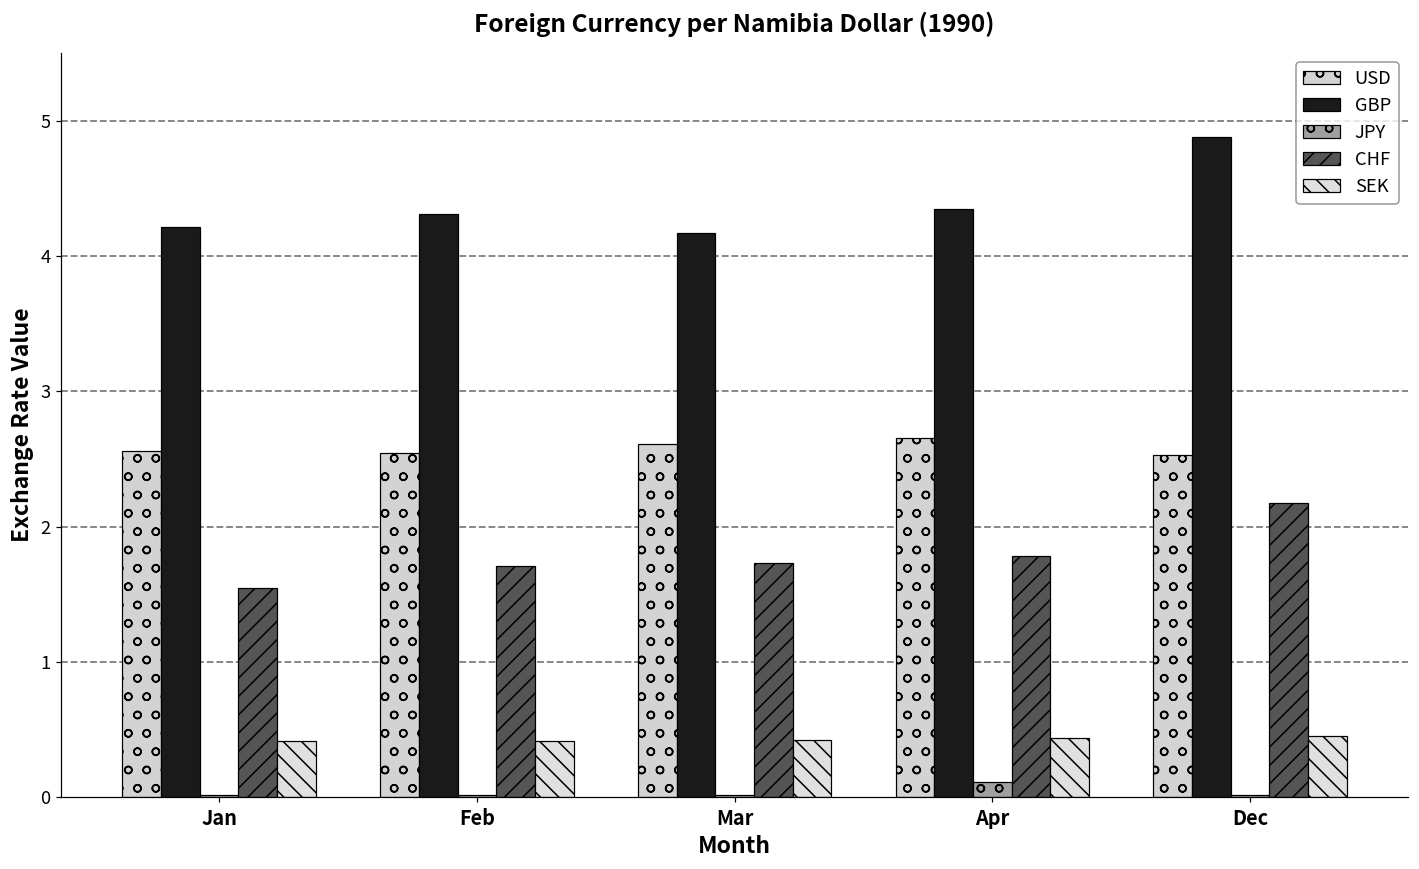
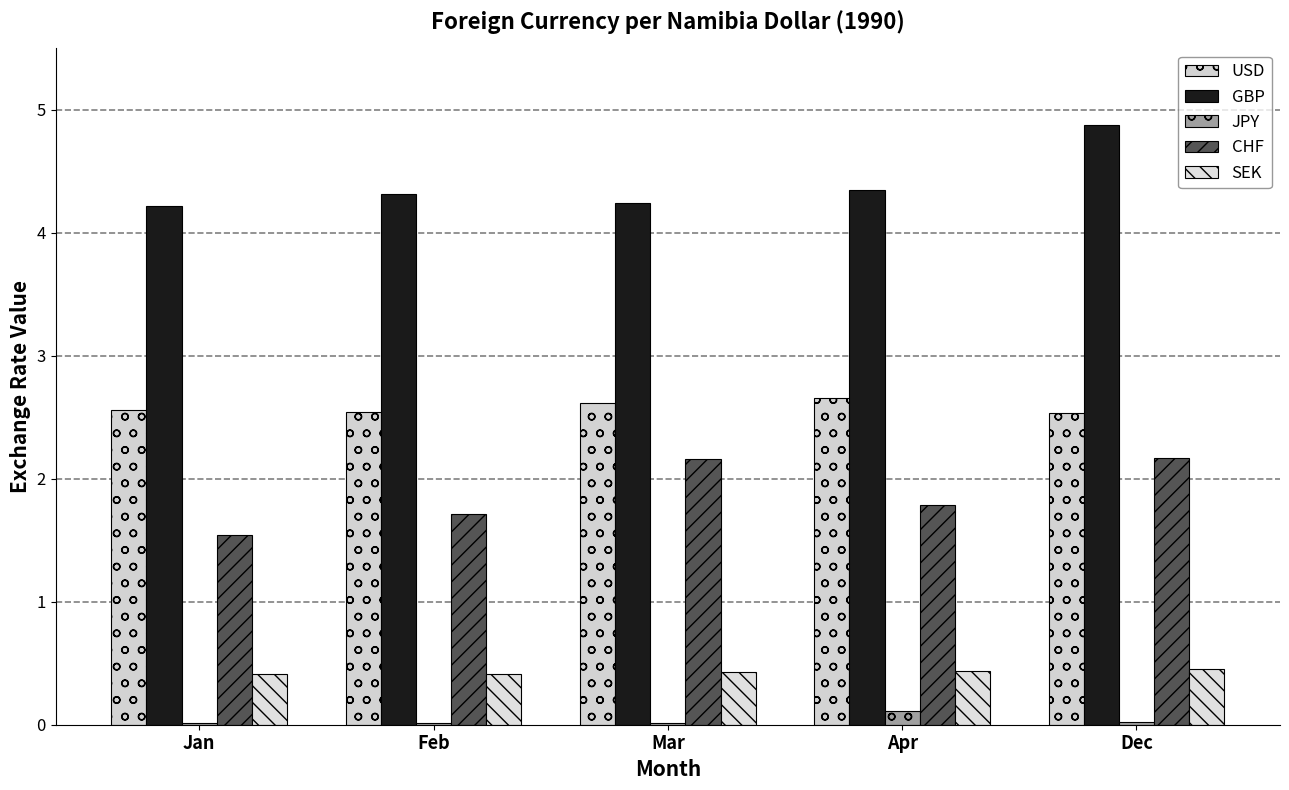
GBP, Mar: 4.17 -> 4.25
CHF, Mar: 1.73 -> 2.16
